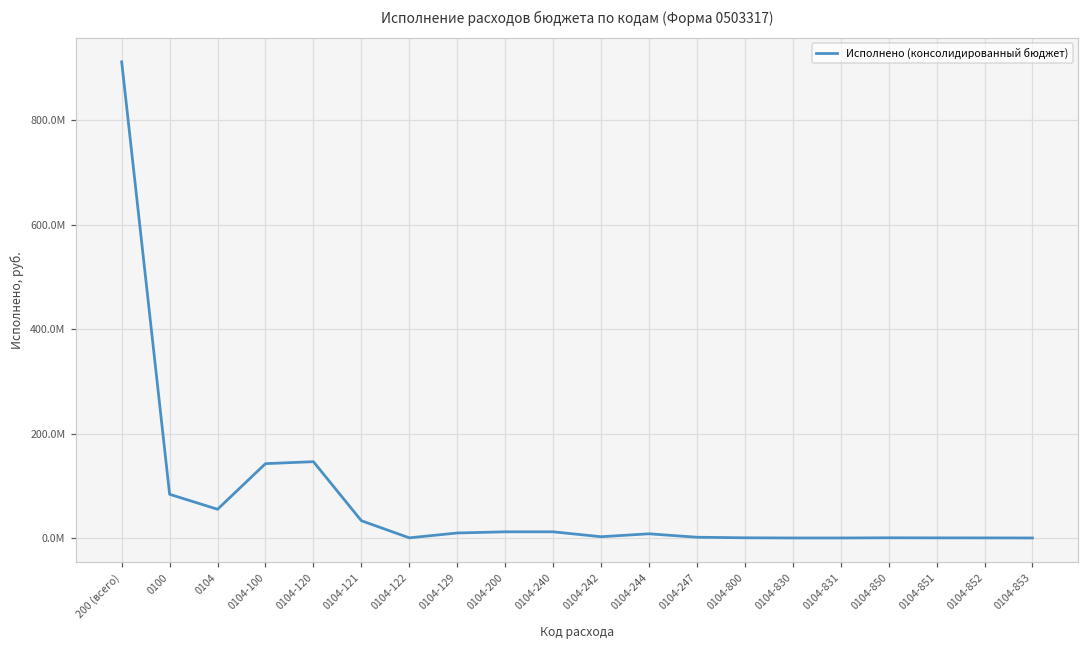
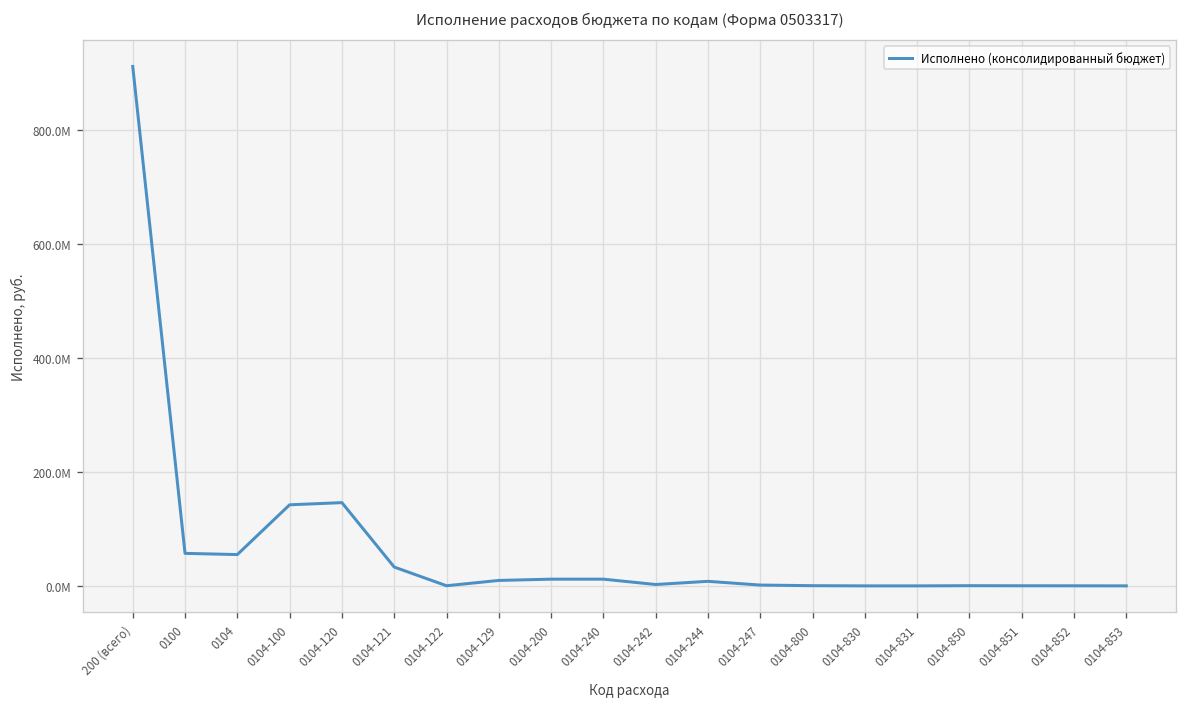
0100: 80000000 -> 60000000
